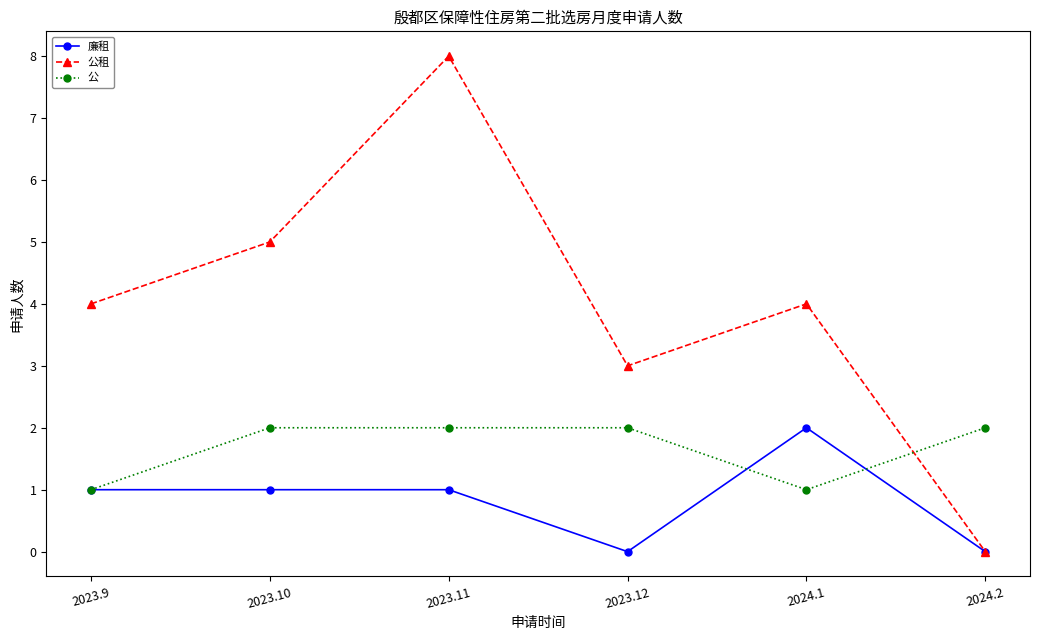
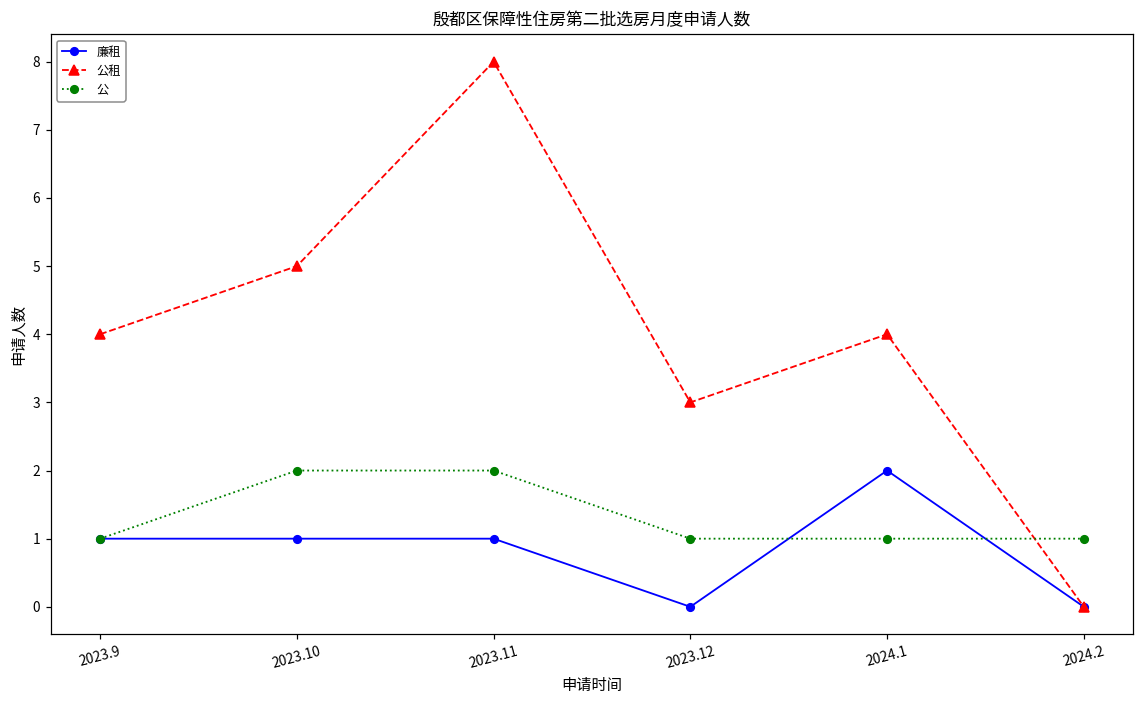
公, 2023.12: 2 -> 1
公, 2024.2: 2 -> 1
